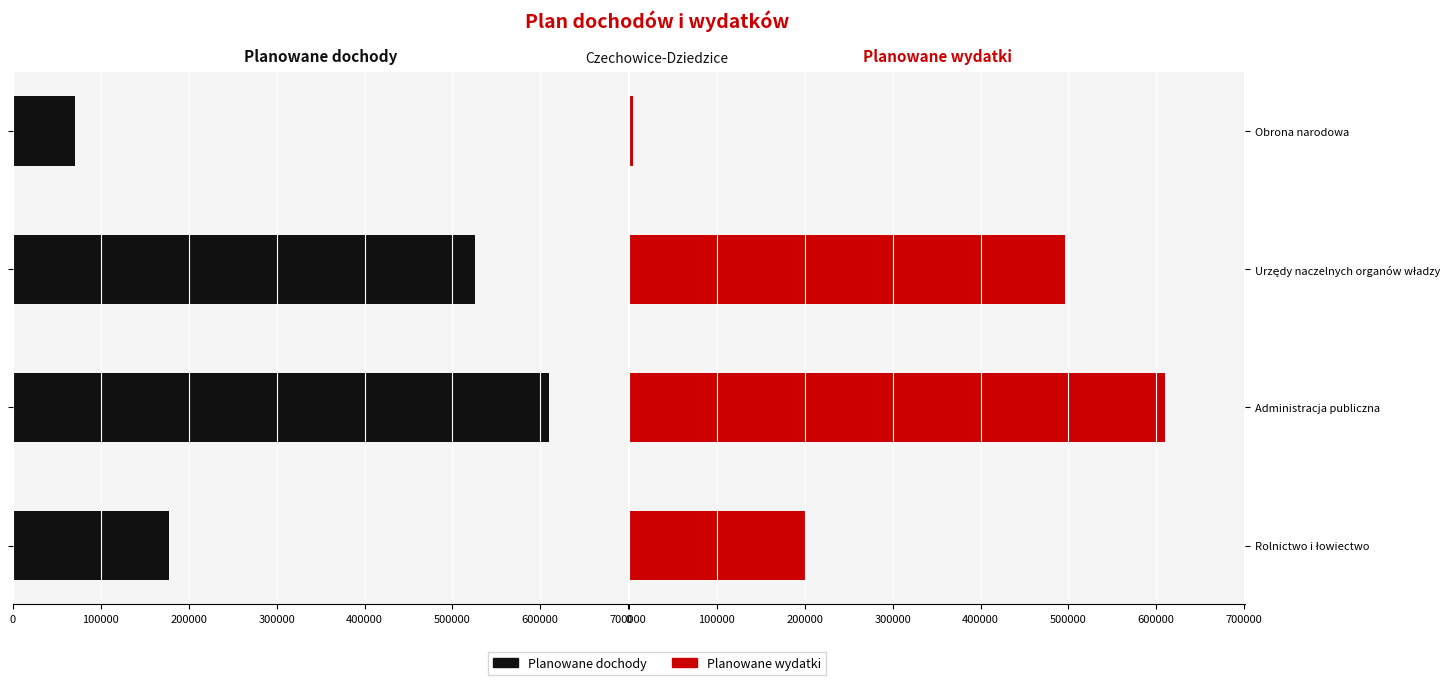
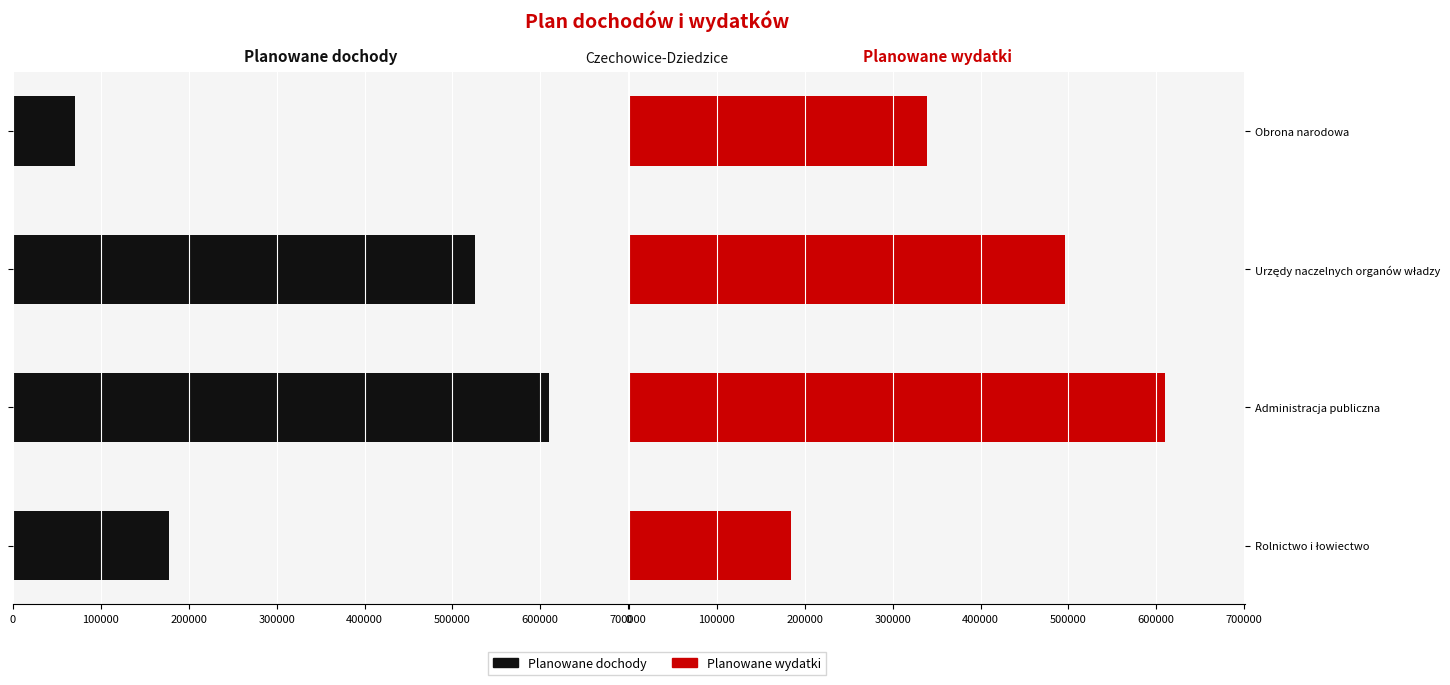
Planowane wydatki, Obrona narodowa: 0 -> 340000
Planowane wydatki, Rolnictwo i łowiectwo: 200000 -> 180000
